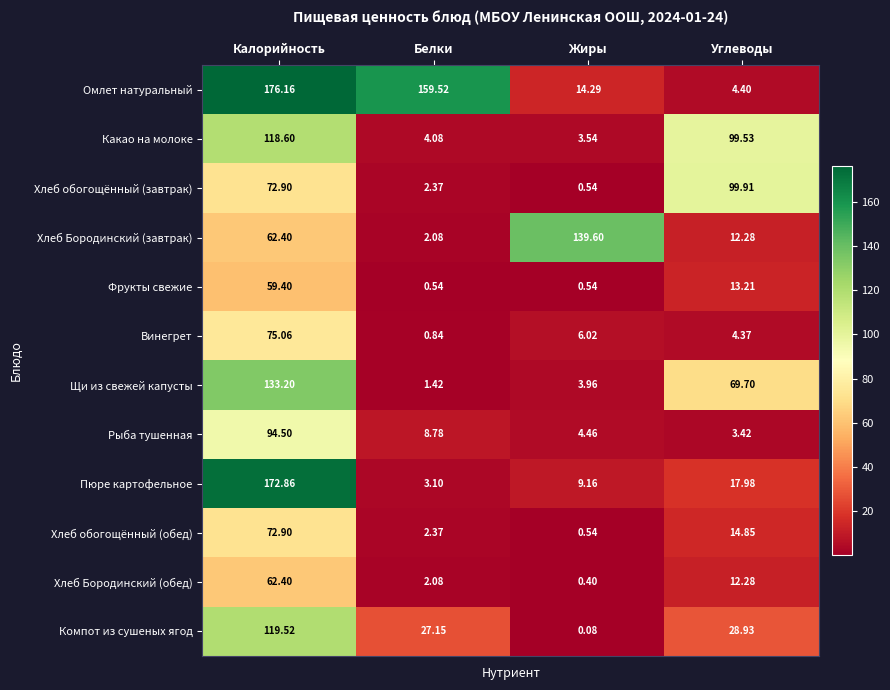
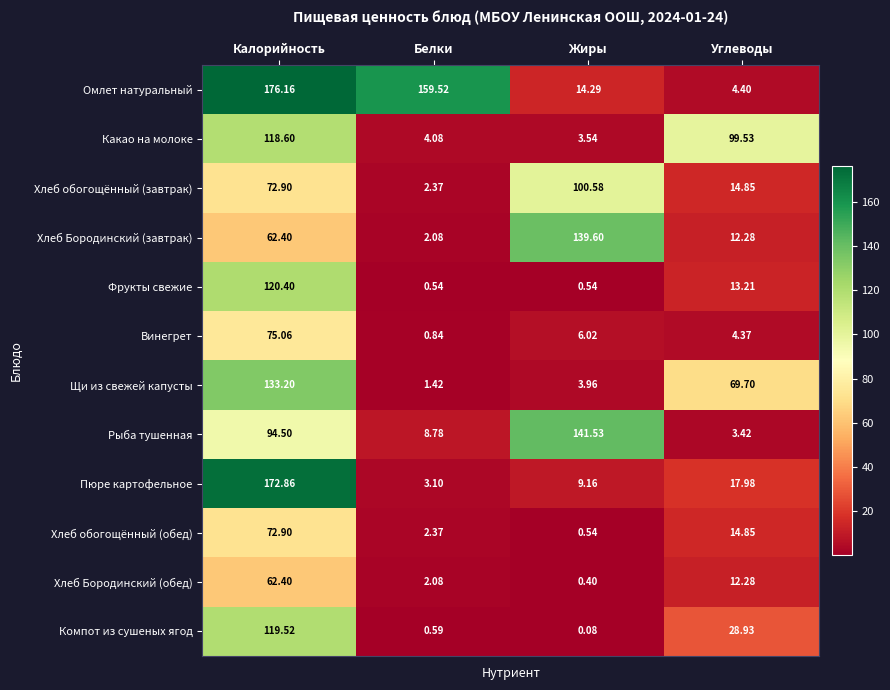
Хлеб обогощённый (завтрак), Жиры: 0.54 -> 100.58
Хлеб обогощённый (завтрак), Углеводы: 99.91 -> 14.85
Фрукты свежие, Калорийность: 59.40 -> 120.40
Рыба тушенная, Жиры: 4.46 -> 141.53
Компот из сушеных ягод, Белки: 27.15 -> 0.59
